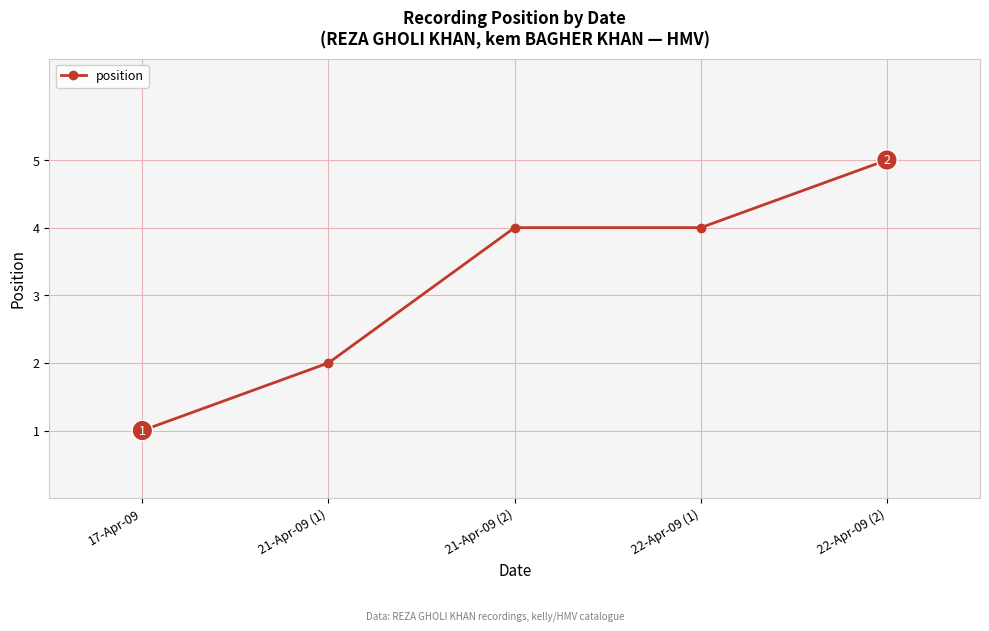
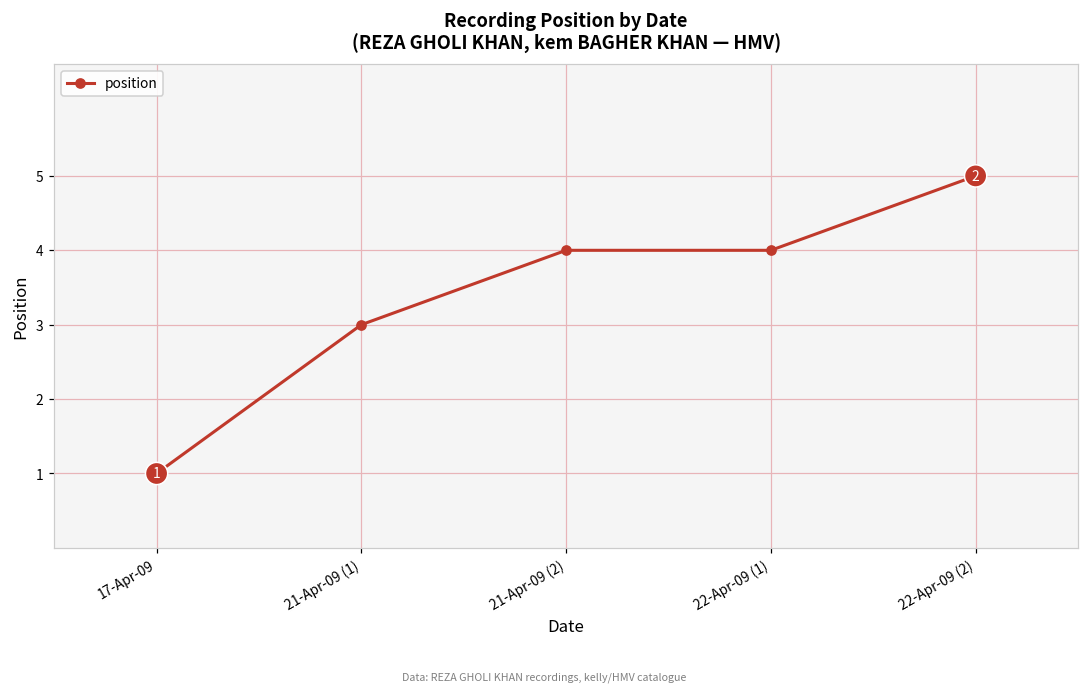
21-Apr-09 (1): 2 -> 3
